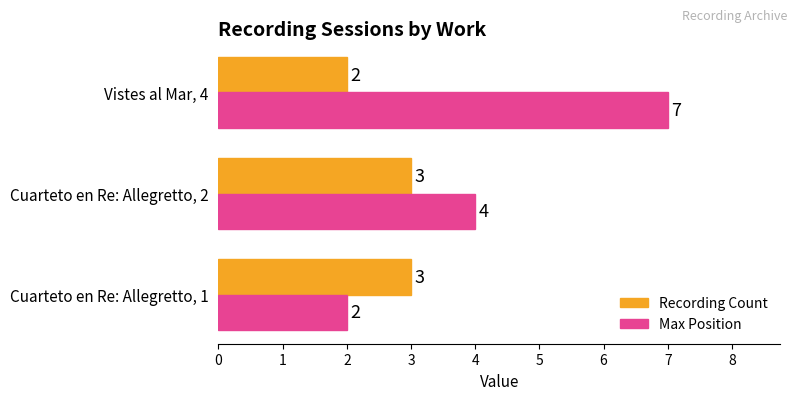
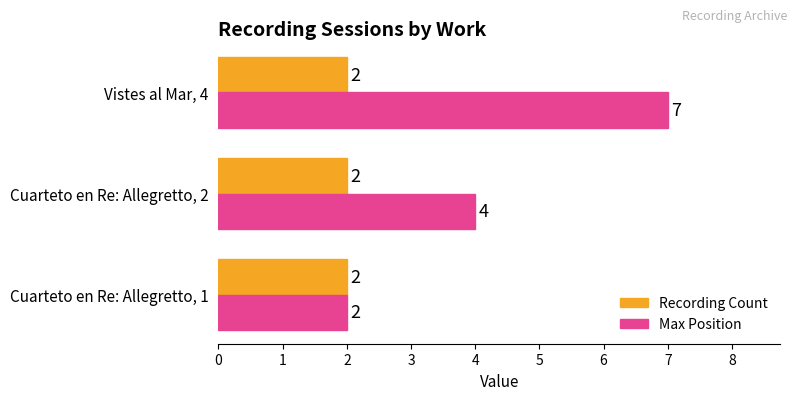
Recording Count, Cuarteto en Re: Allegretto, 2: 3 -> 2
Recording Count, Cuarteto en Re: Allegretto, 1: 3 -> 2
